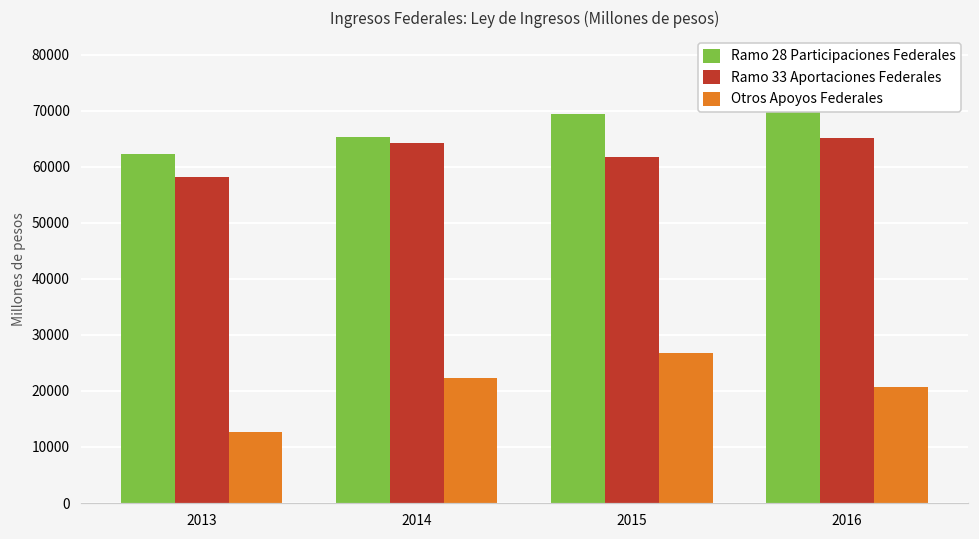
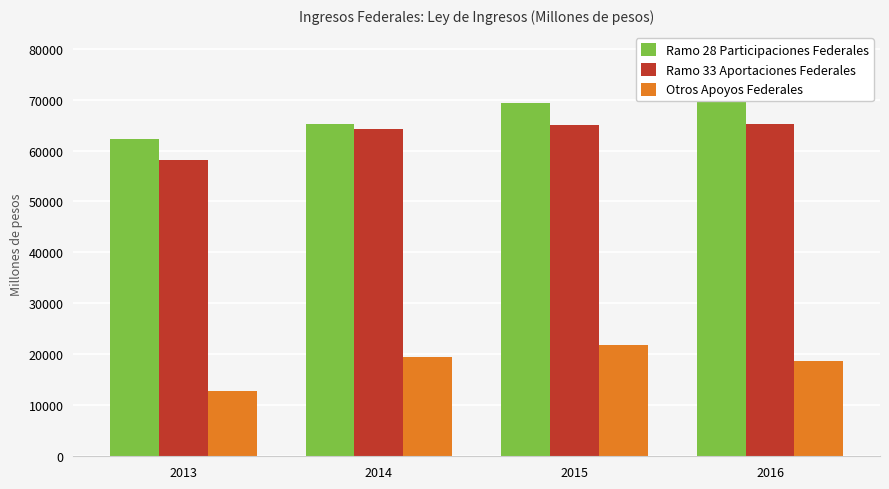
Otros Apoyos Federales, 2014: 22000 -> 20000
Ramo 33 Aportaciones Federales, 2015: 62000 -> 65000
Otros Apoyos Federales, 2015: 27000 -> 22000
Otros Apoyos Federales, 2016: 21000 -> 19000
